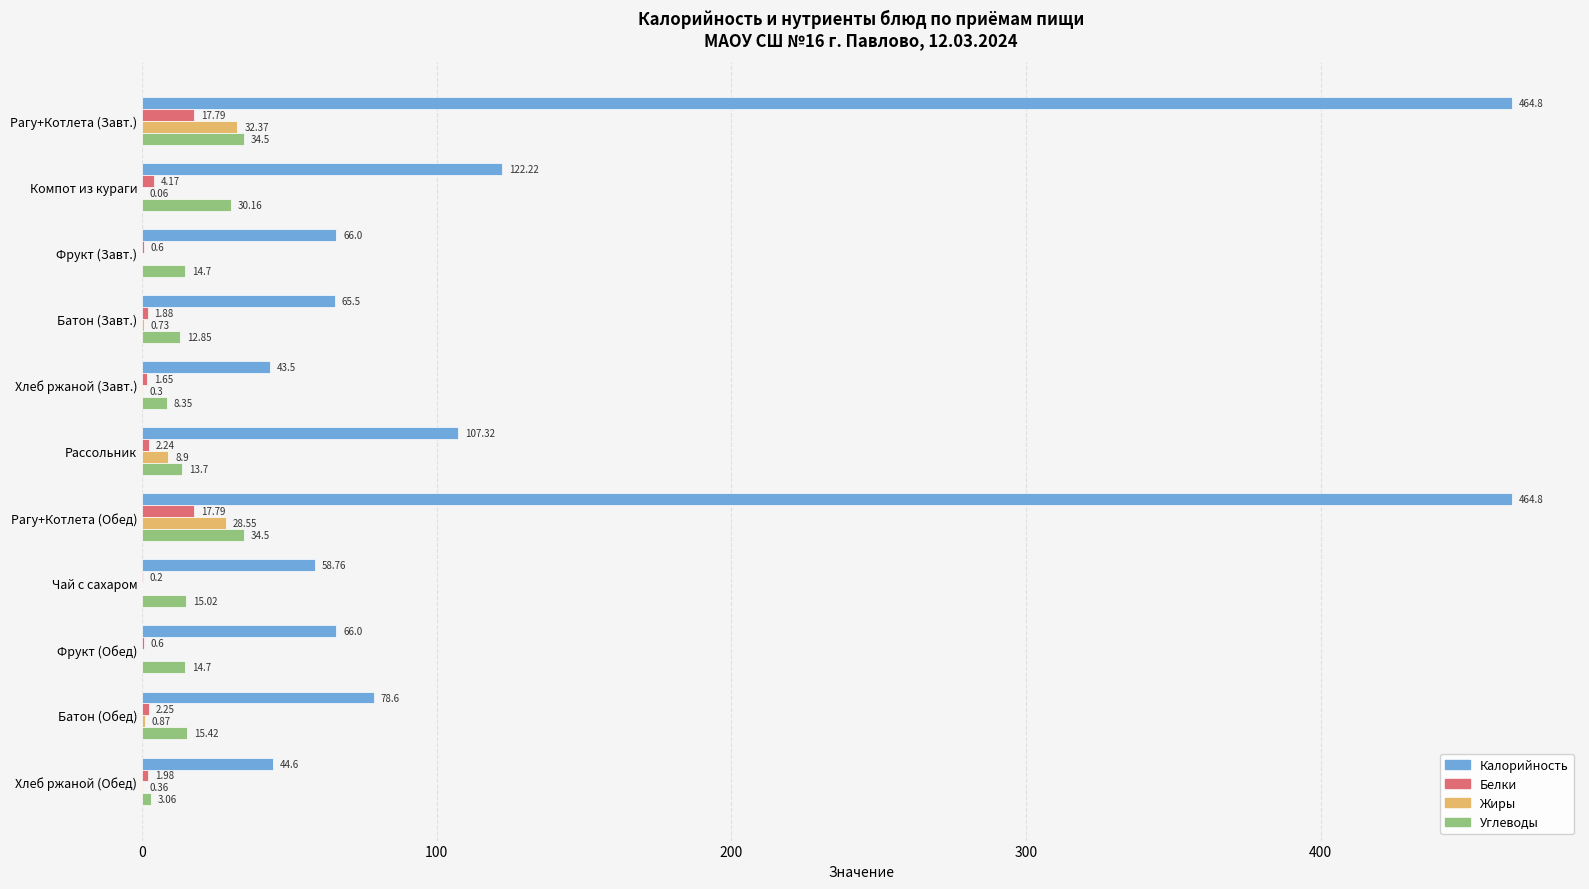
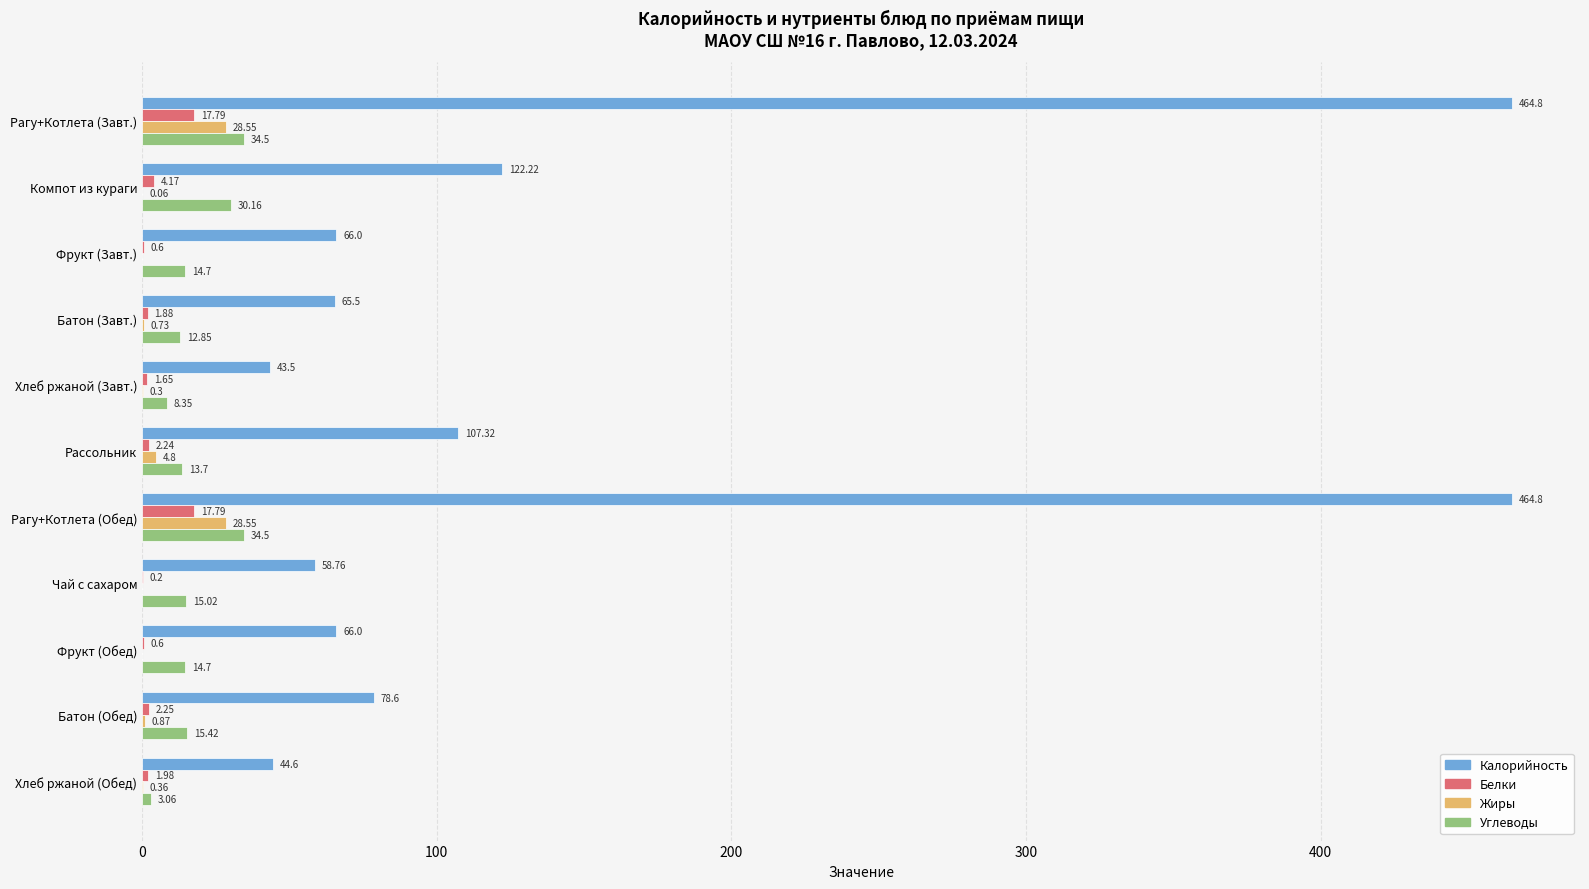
Жиры, Рагу+Котлета (Завт.): 32.37 -> 28.55
Жиры, Рассольник: 8.9 -> 4.8
